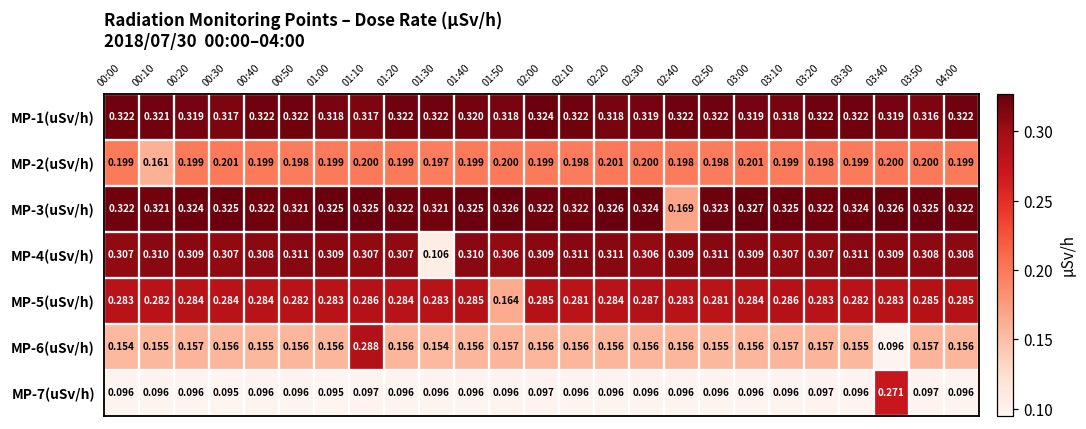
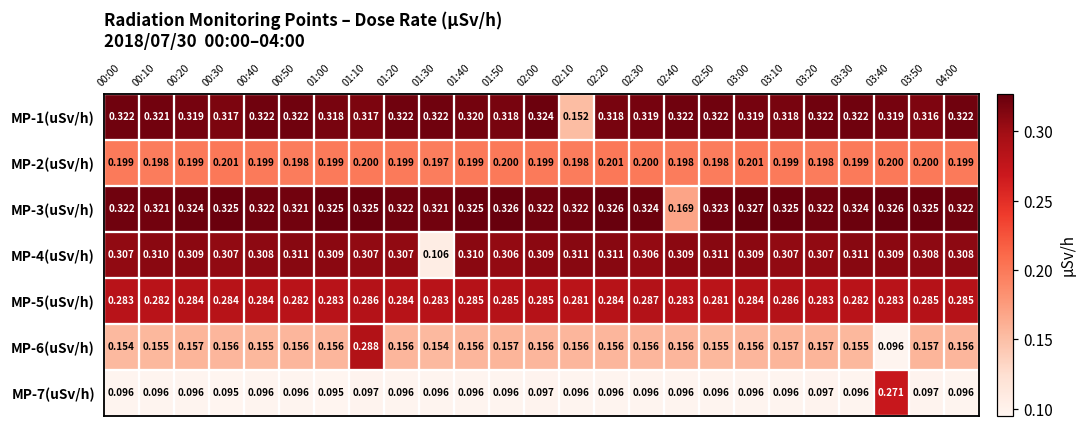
MP-1(uSv/h), 02:10: 0.322 -> 0.152
MP-2(uSv/h), 00:10: 0.161 -> 0.198
MP-5(uSv/h), 01:50: 0.164 -> 0.285
